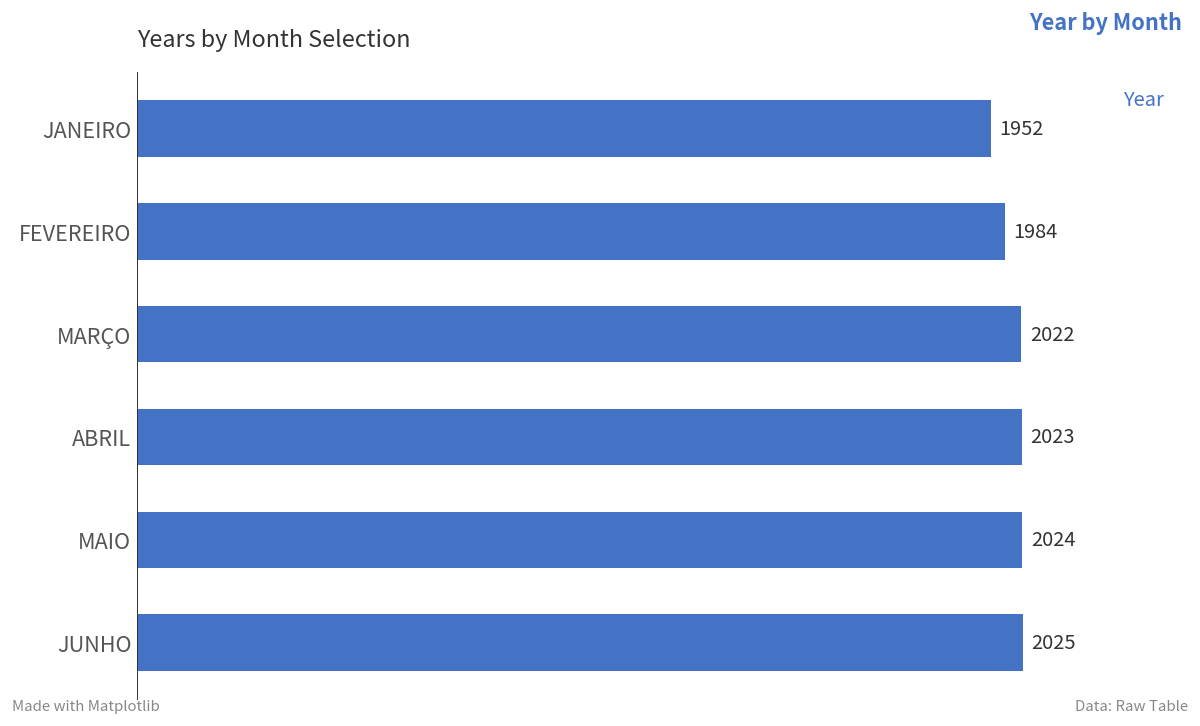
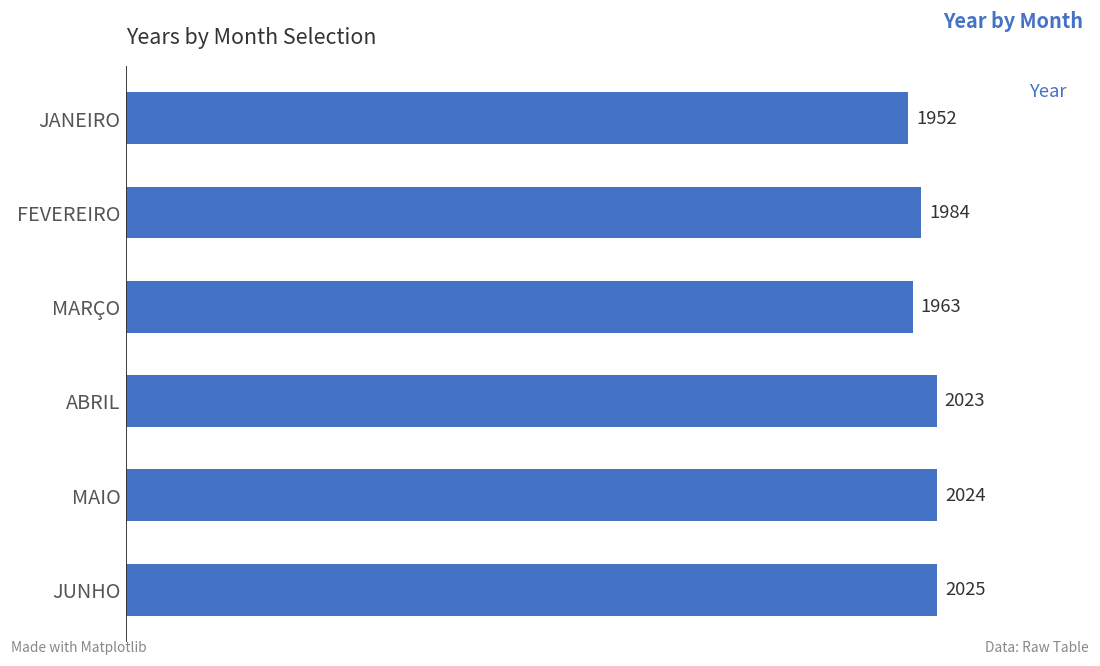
MARÇO: 2022 -> 1963
